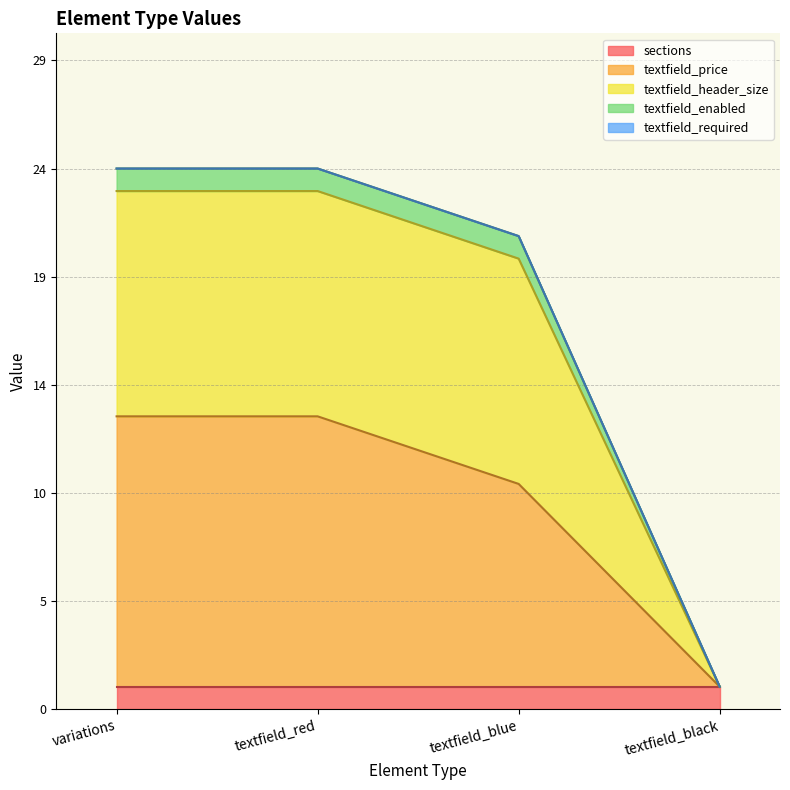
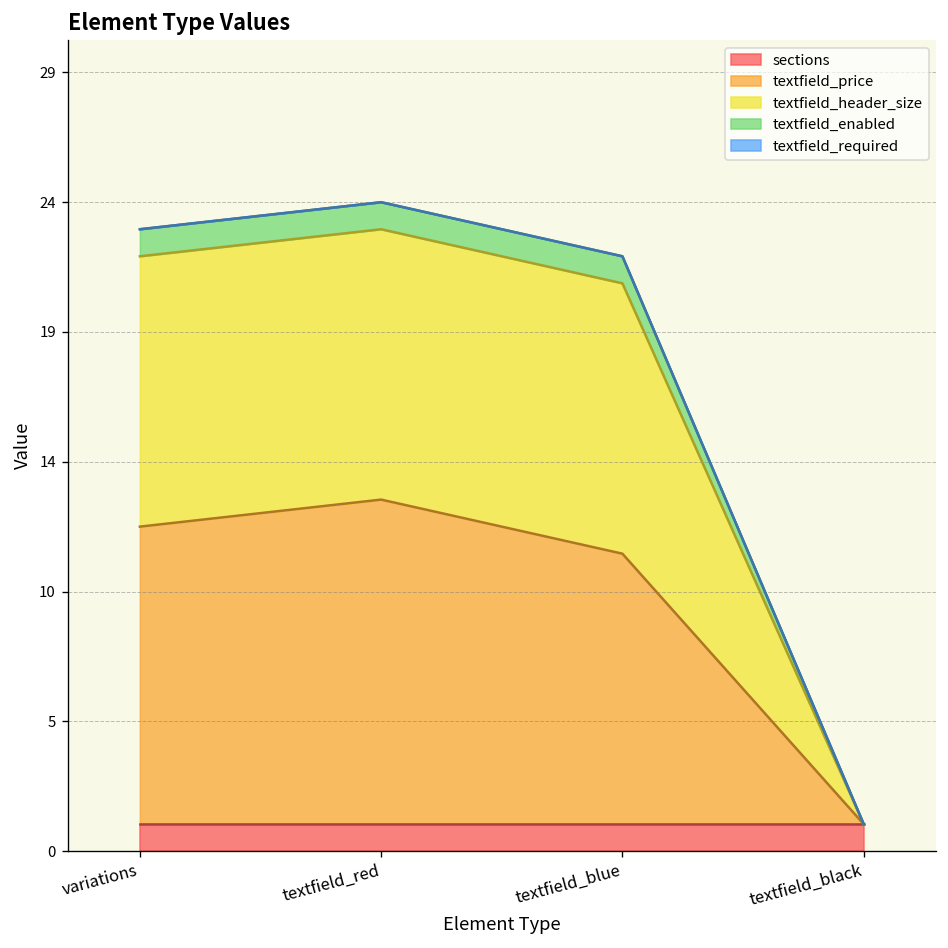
textfield_price, variations: 13.0 -> 12.0
textfield_price, textfield_blue: 10.0 -> 11.0
